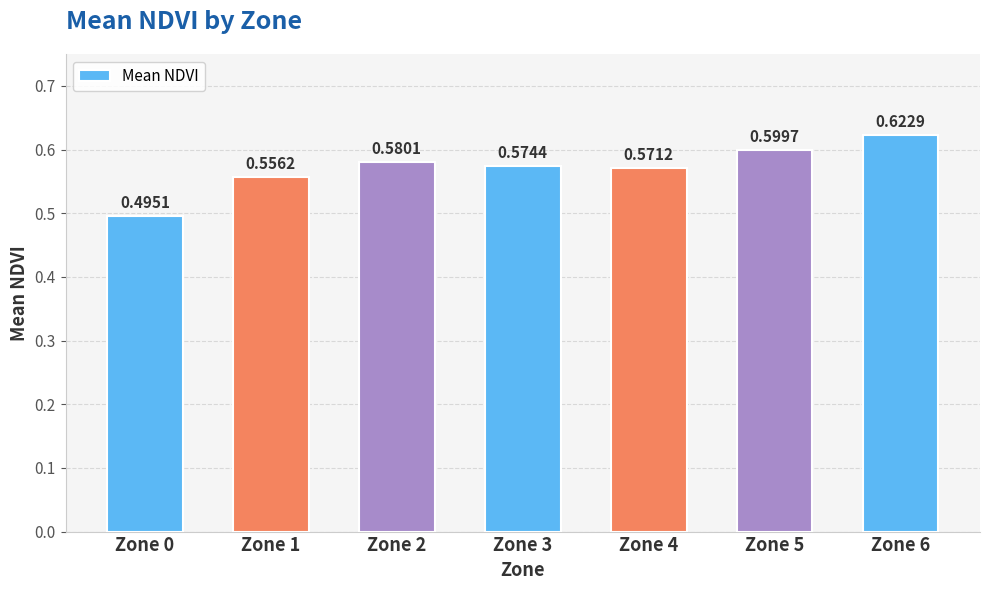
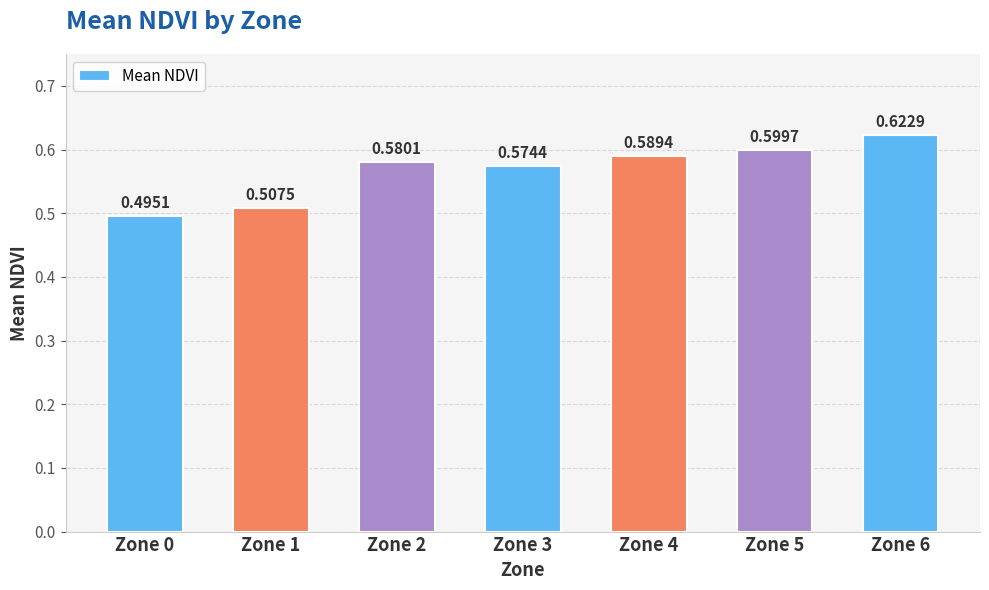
Zone 1: 0.5562 -> 0.5075
Zone 4: 0.5712 -> 0.5894
